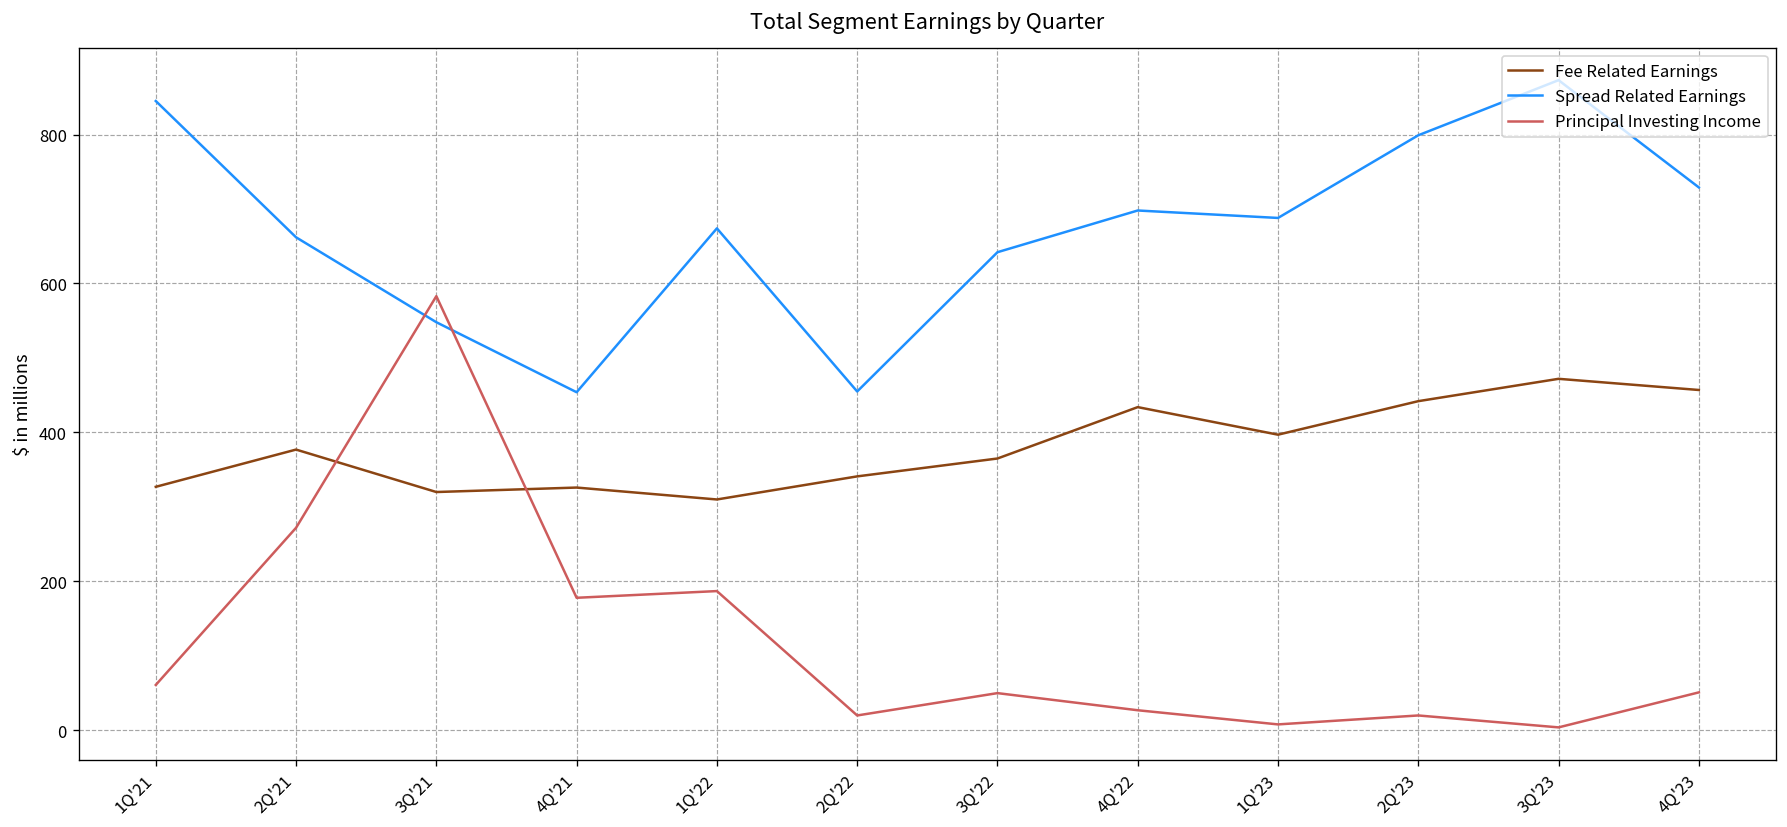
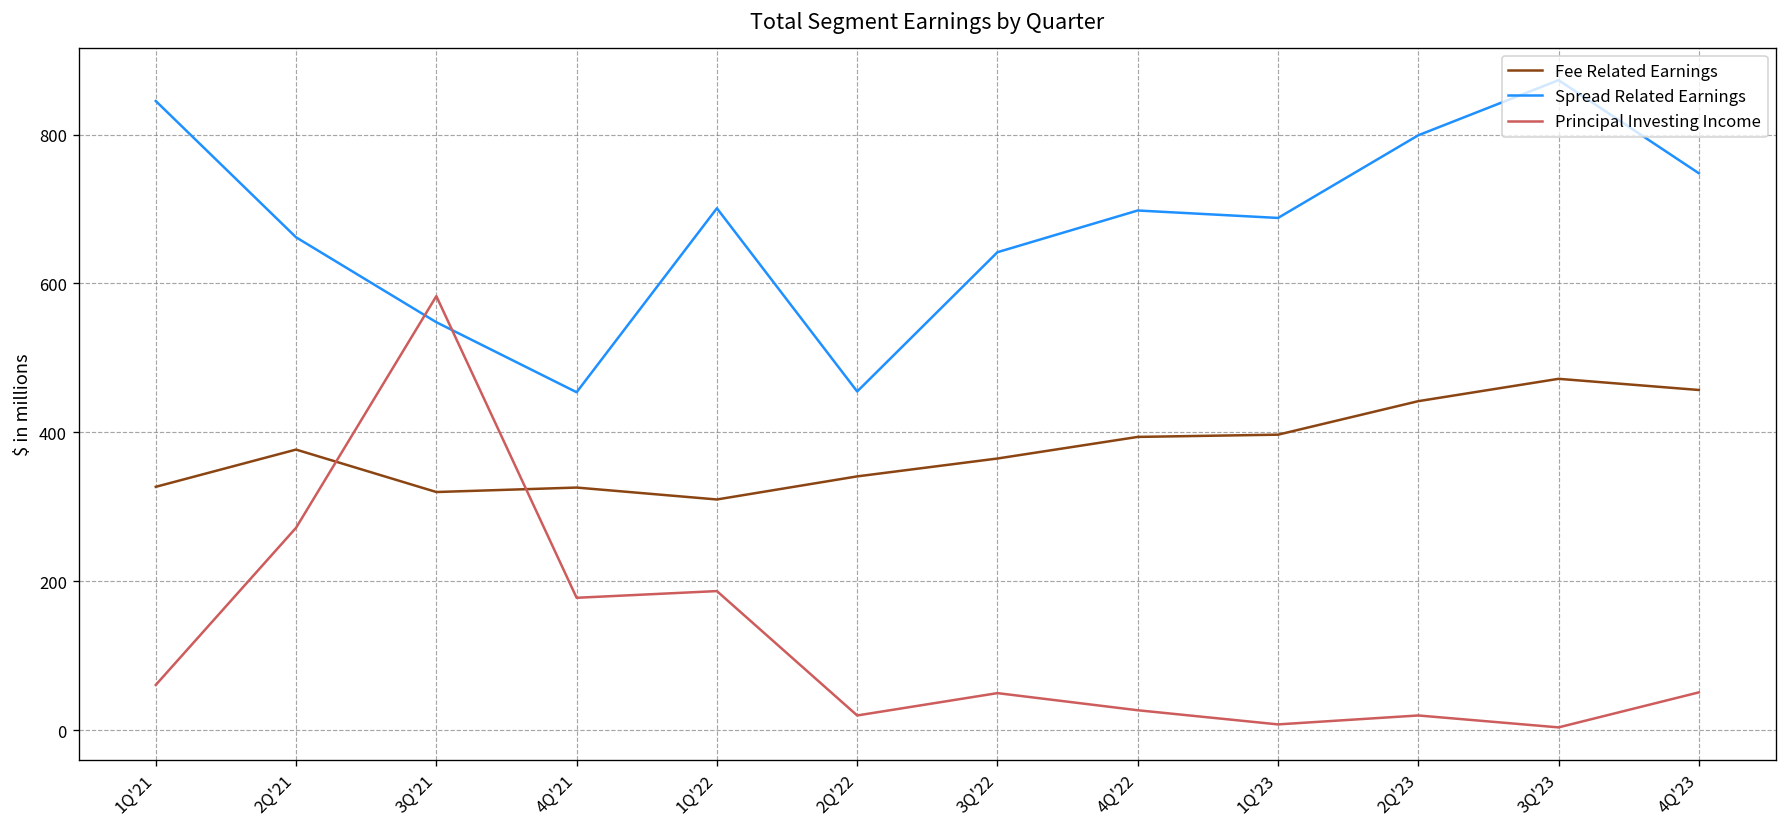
Spread Related Earnings, 1Q'22: 670 -> 700
Fee Related Earnings, 4Q'22: 430 -> 390
Spread Related Earnings, 4Q'23: 730 -> 750
